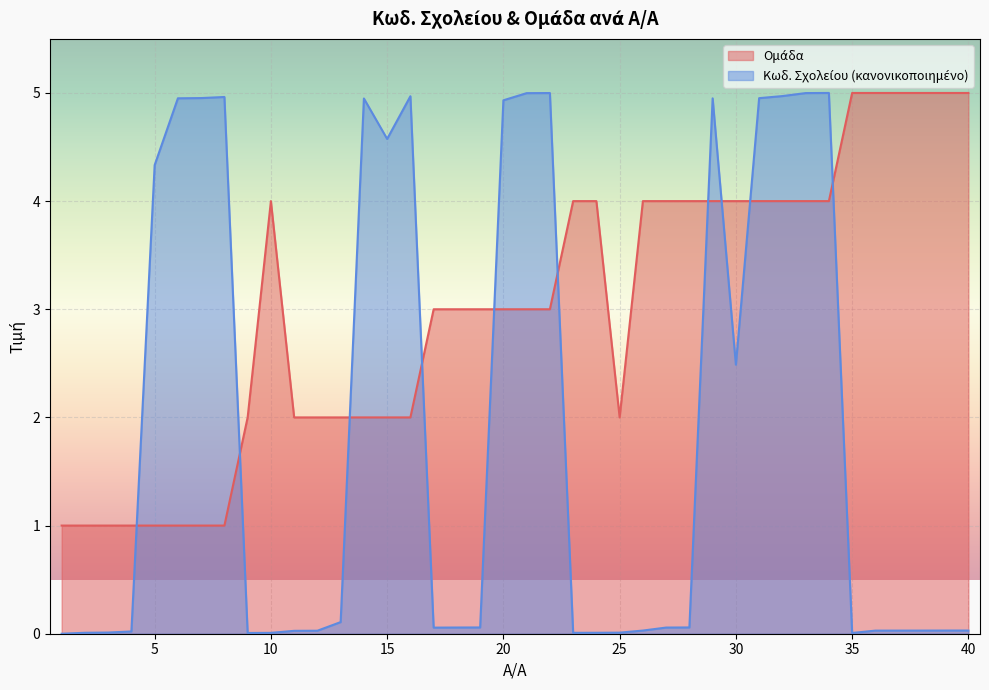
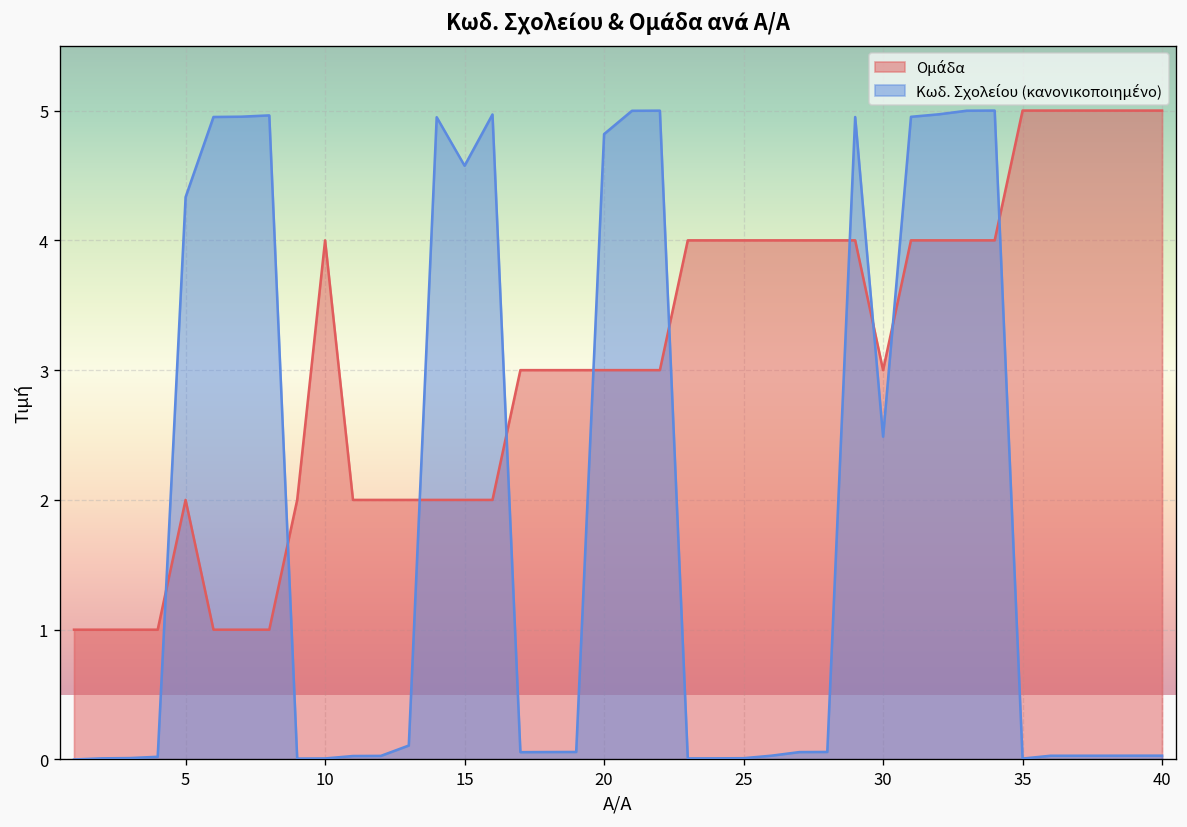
Ομάδα, 5: 1 -> 2
Κωδ. Σχολείου (κανονικοποιημένο), 20: 4.93 -> 4.82
Ομάδα, 25: 2 -> 4
Ομάδα, 30: 4 -> 3
